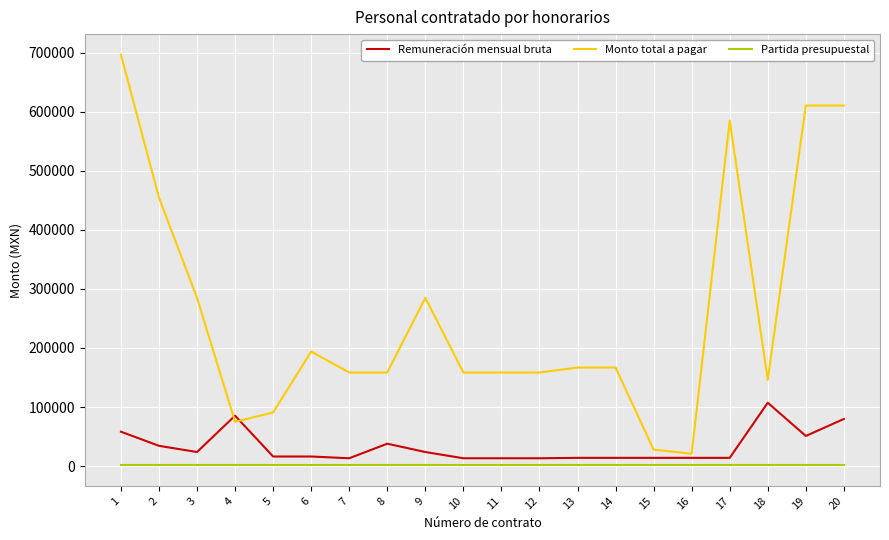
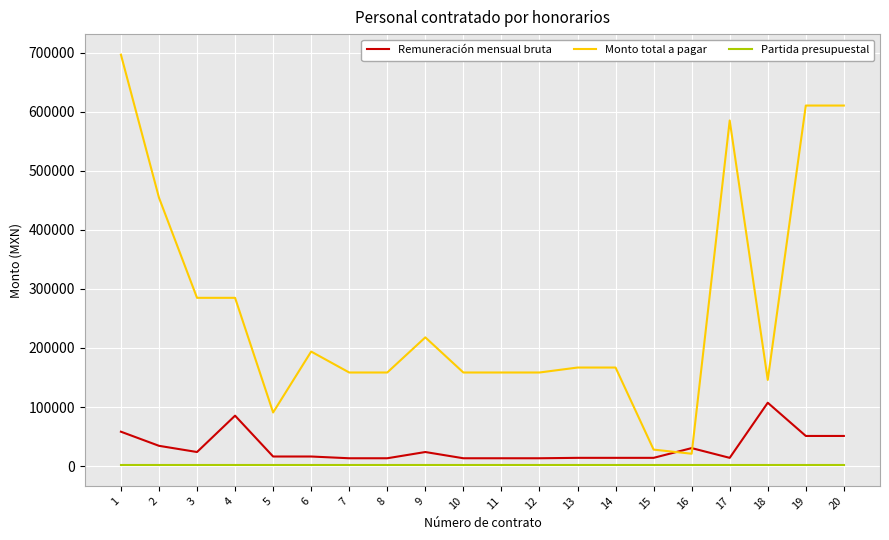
Monto total a pagar, 4: 80000 -> 280000
Remuneración mensual bruta, 8: 40000 -> 10000
Monto total a pagar, 9: 280000 -> 220000
Remuneración mensual bruta, 16: 10000 -> 30000
Remuneración mensual bruta, 20: 80000 -> 50000
